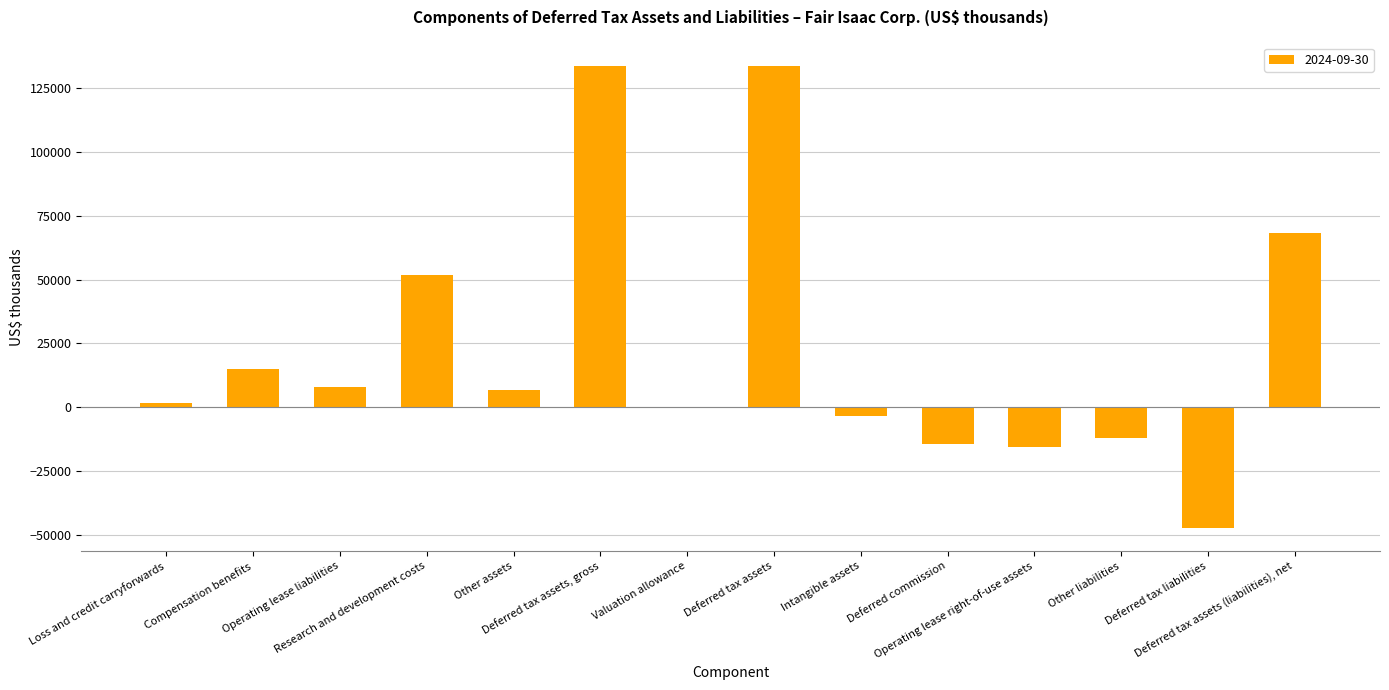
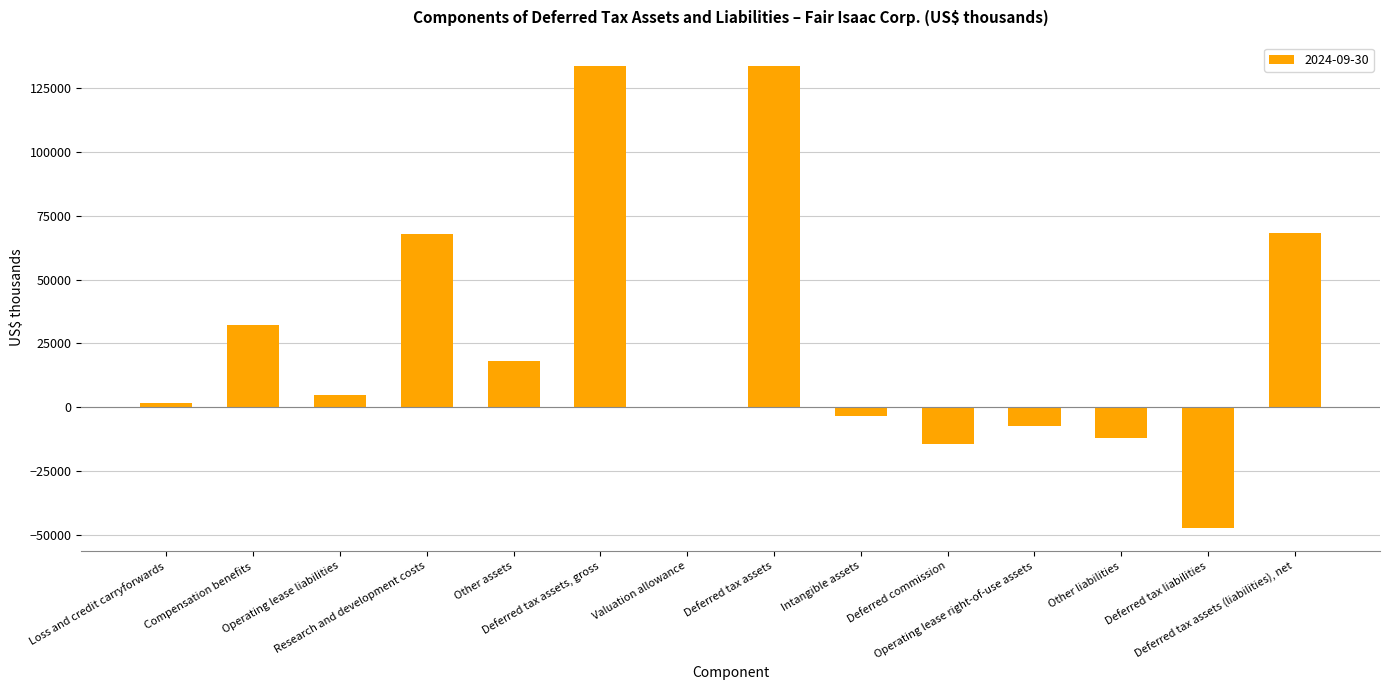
Compensation benefits: 15000 -> 32000
Operating lease liabilities: 8000 -> 5000
Research and development costs: 52000 -> 68000
Other assets: 7000 -> 18000
Operating lease right-of-use assets: -15000 -> -7000
